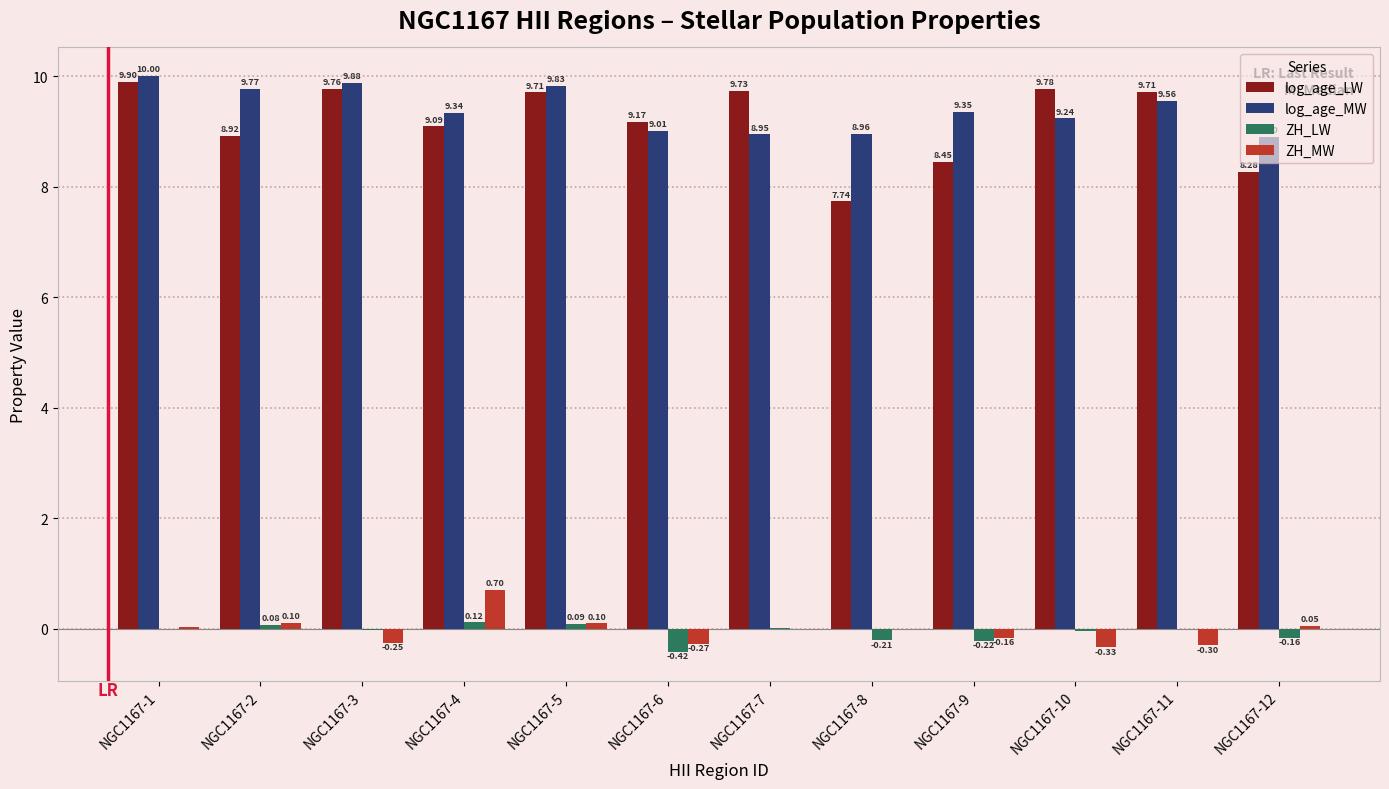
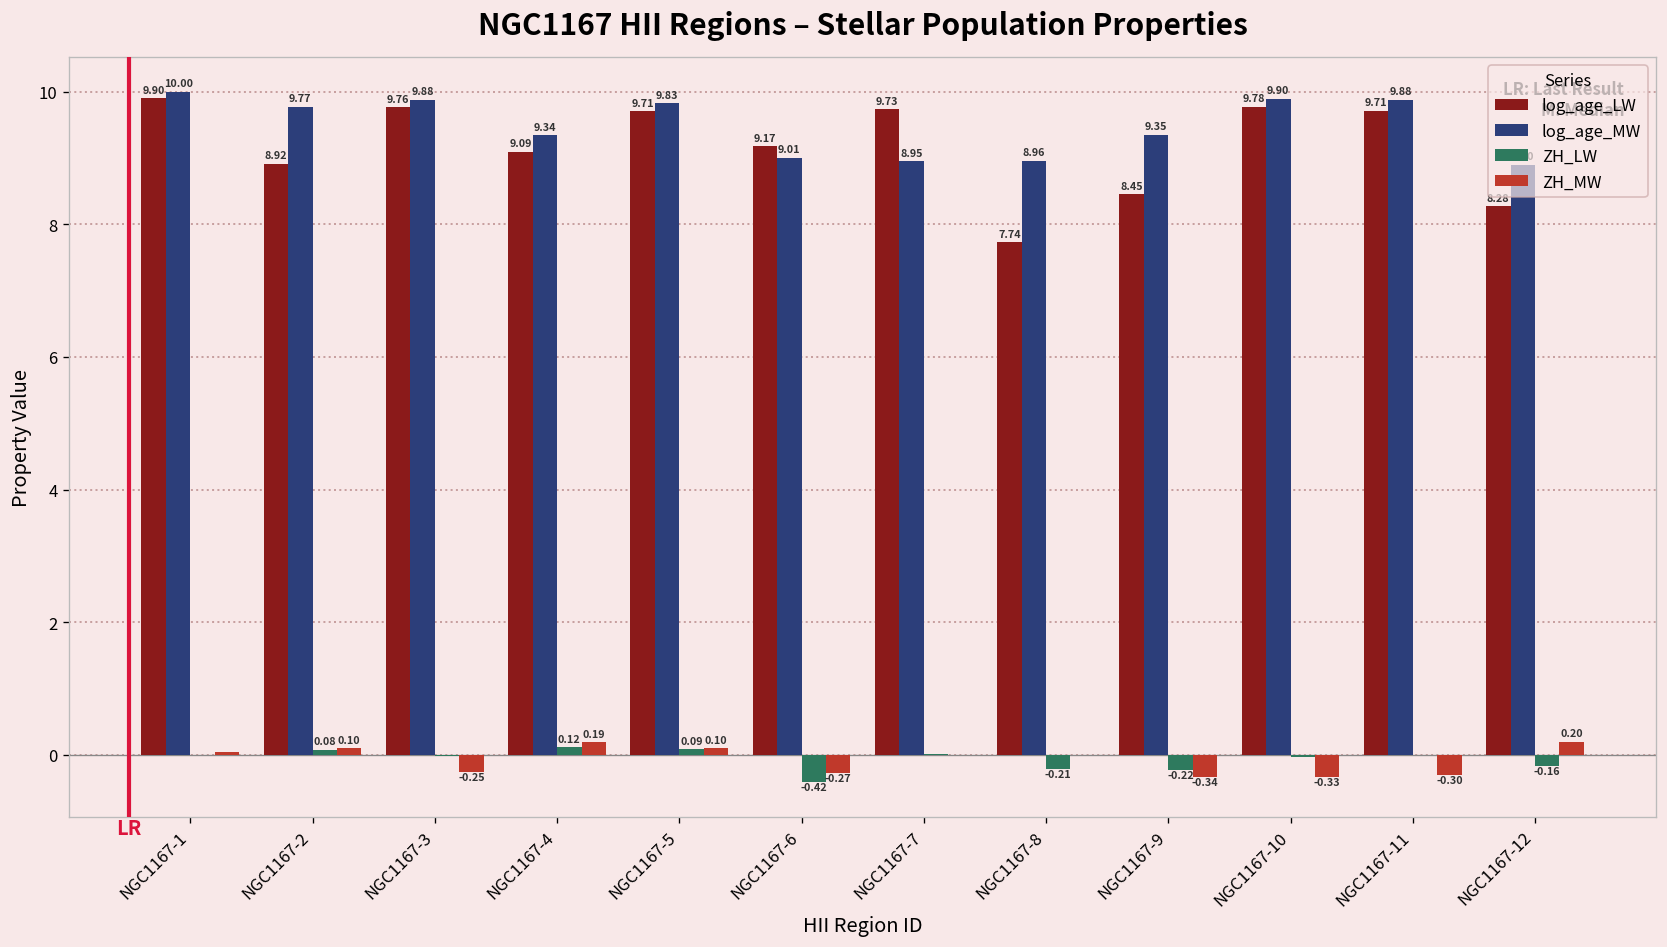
ZH_MW, NGC1167-4: 0.70 -> 0.19
ZH_MW, NGC1167-9: -0.16 -> -0.34
log_age_MW, NGC1167-10: 9.24 -> 9.90
log_age_MW, NGC1167-11: 9.56 -> 9.88
ZH_MW, NGC1167-12: 0.05 -> 0.20
